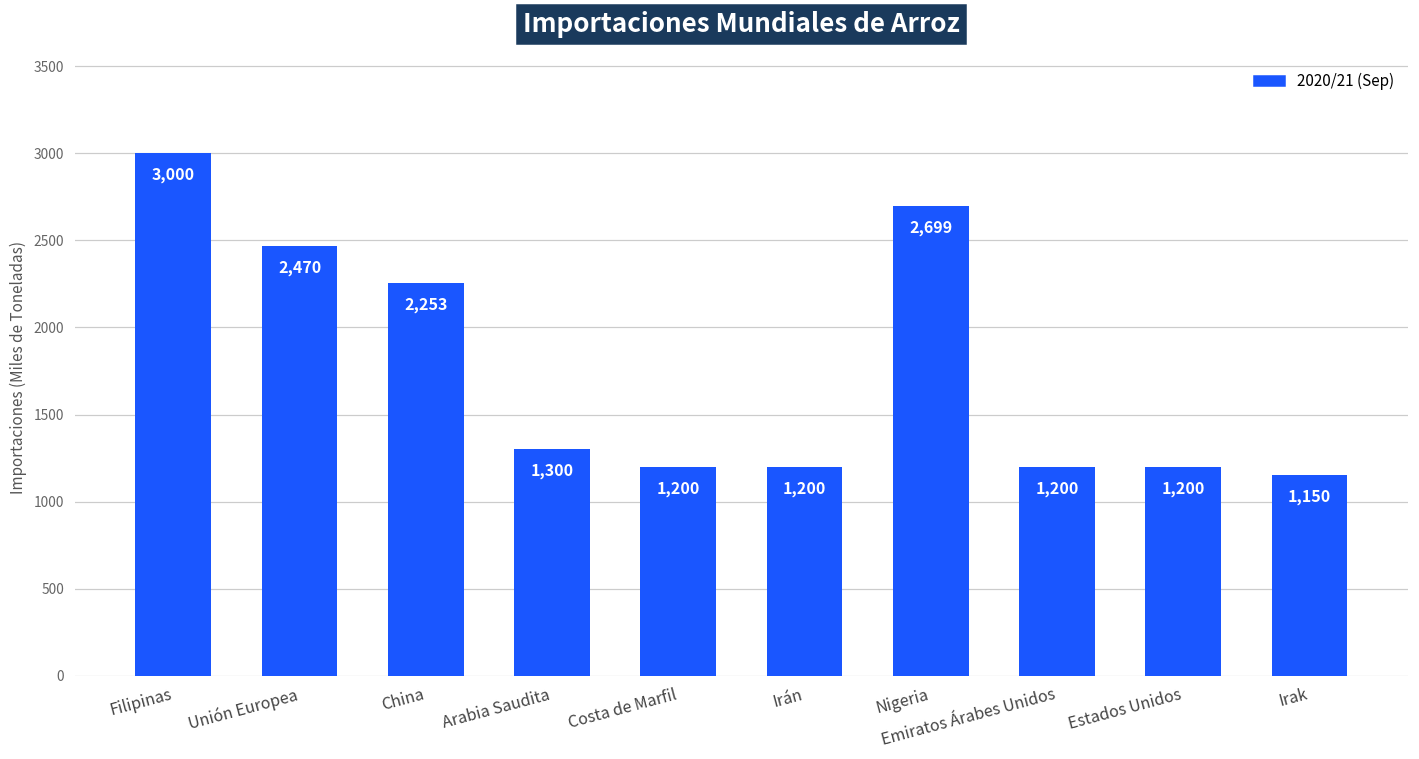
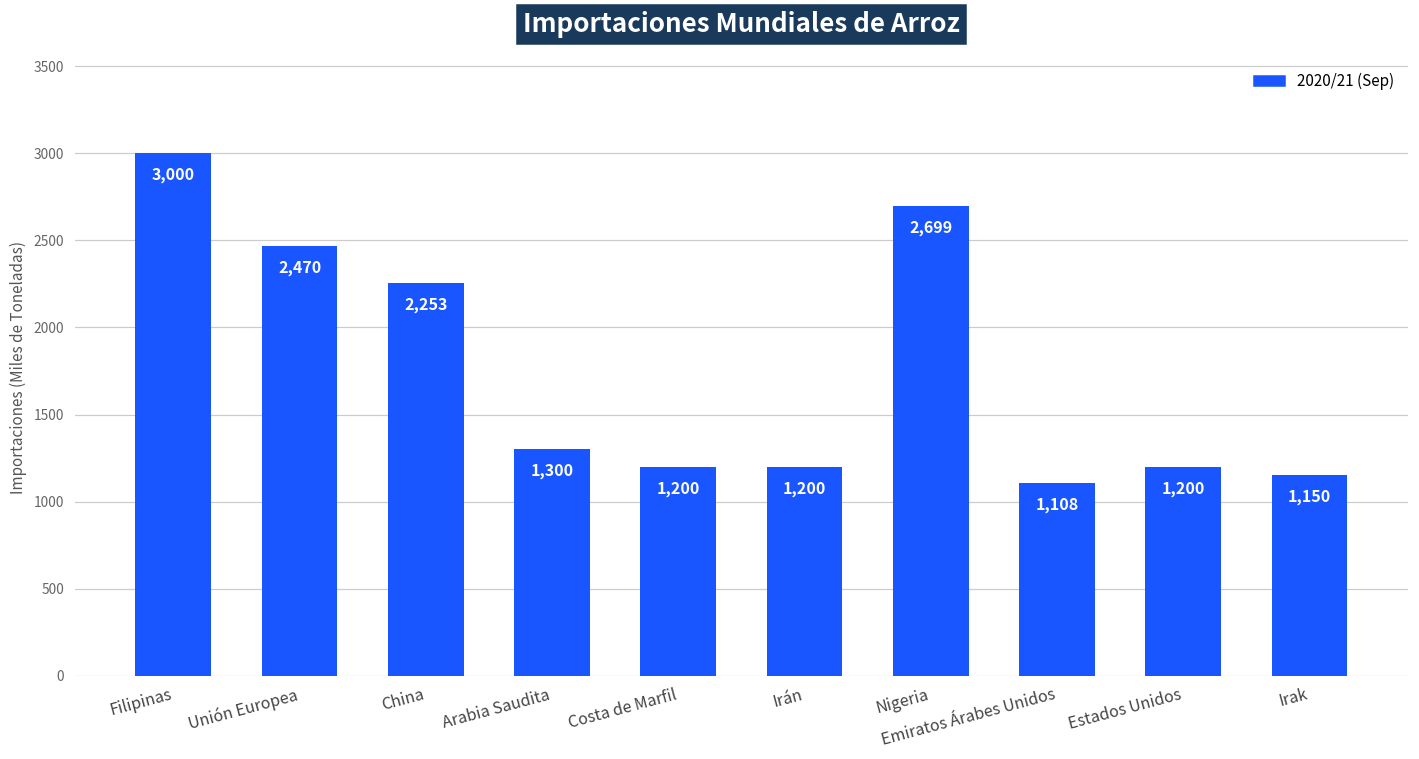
Emiratos Árabes Unidos: 1,200 -> 1,108
